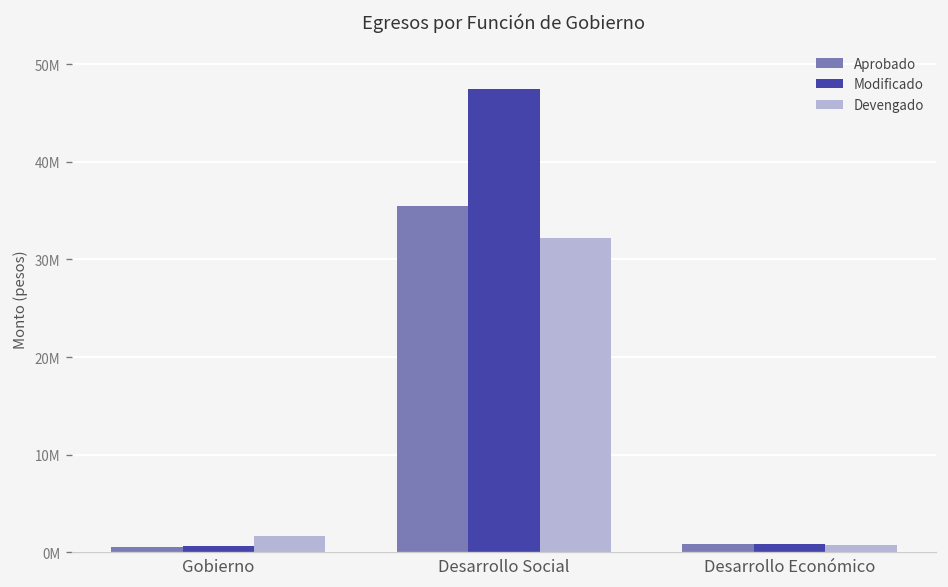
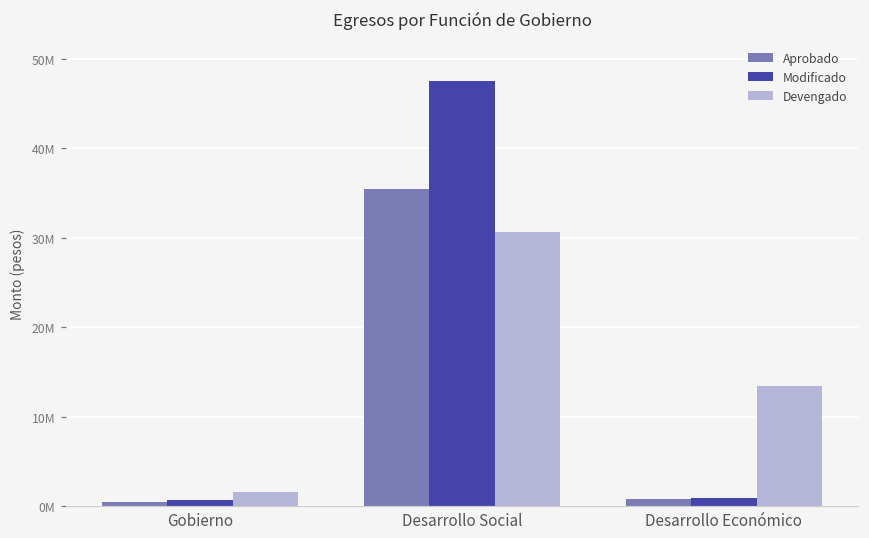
Devengado, Desarrollo Social: 32000000 -> 31000000
Devengado, Desarrollo Económico: 1000000 -> 13000000
